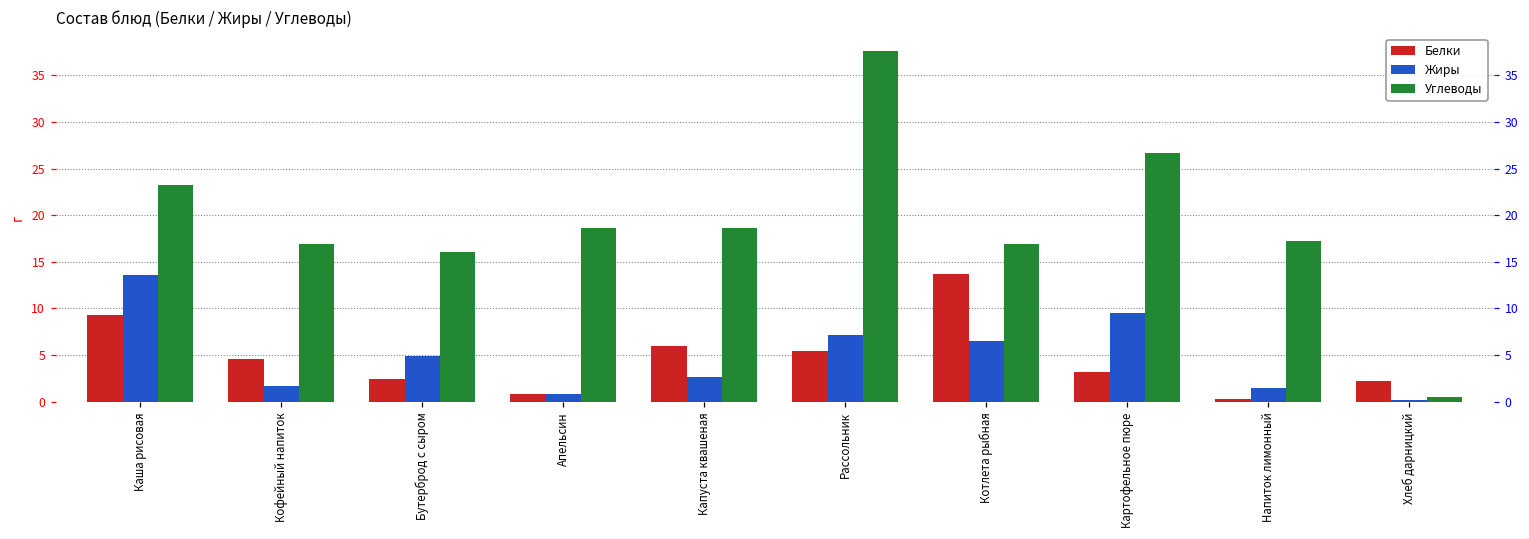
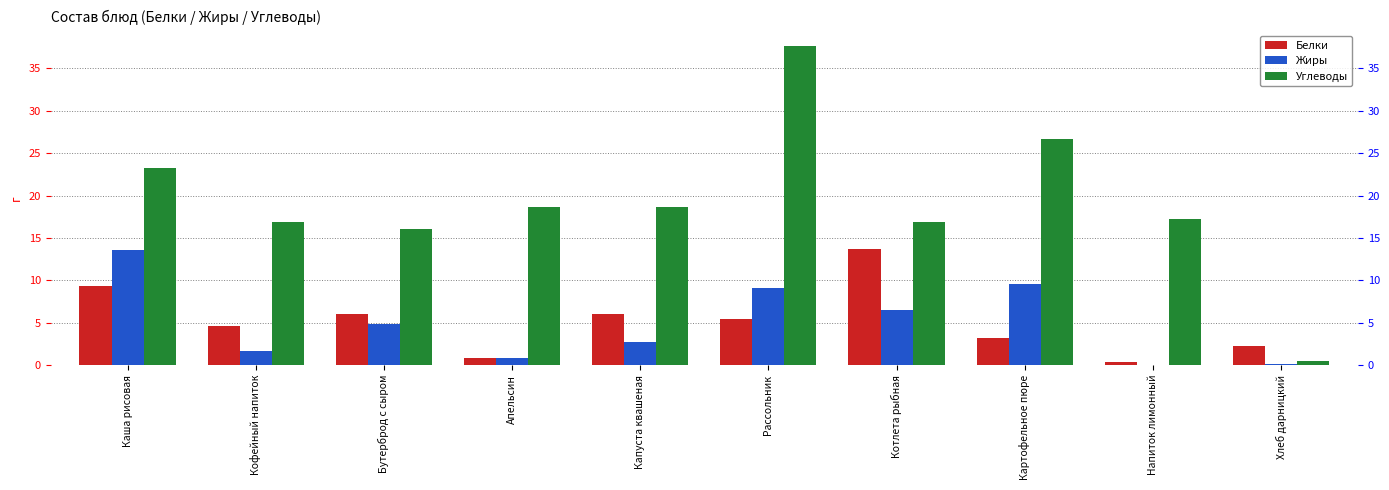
Белки, Бутерброд с сыром: 2 -> 6
Жиры, Рассольник: 7 -> 9
Жиры, Напиток лимонный: 2 -> 0
